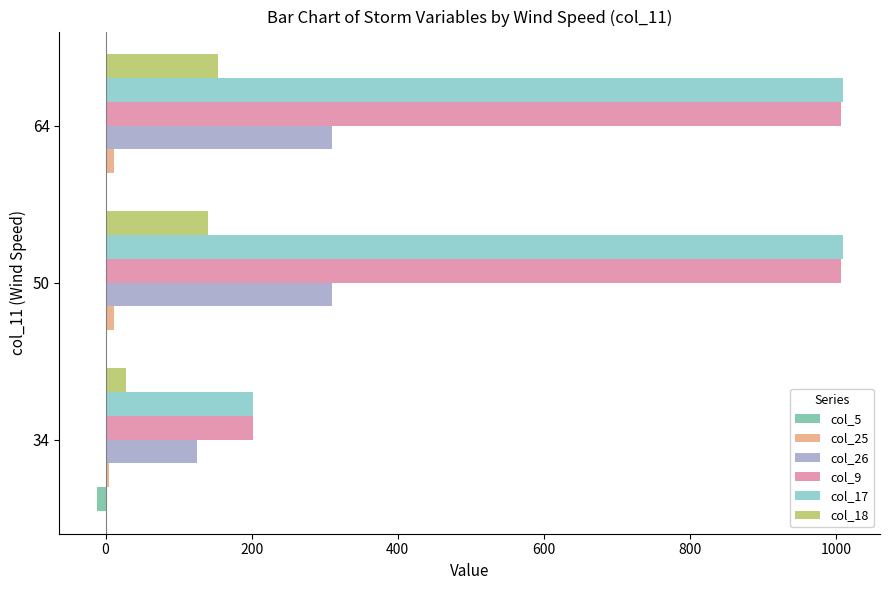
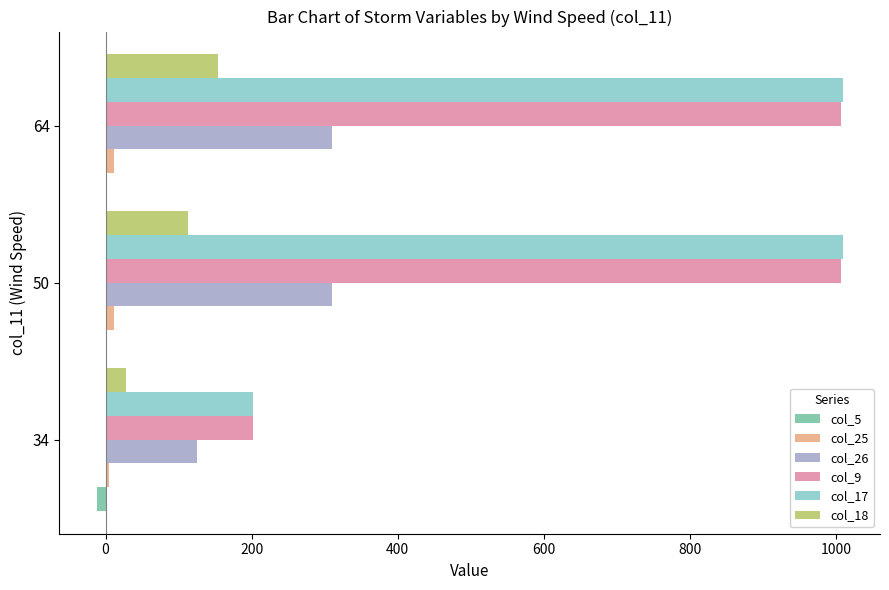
col_18, 50: 140 -> 110
